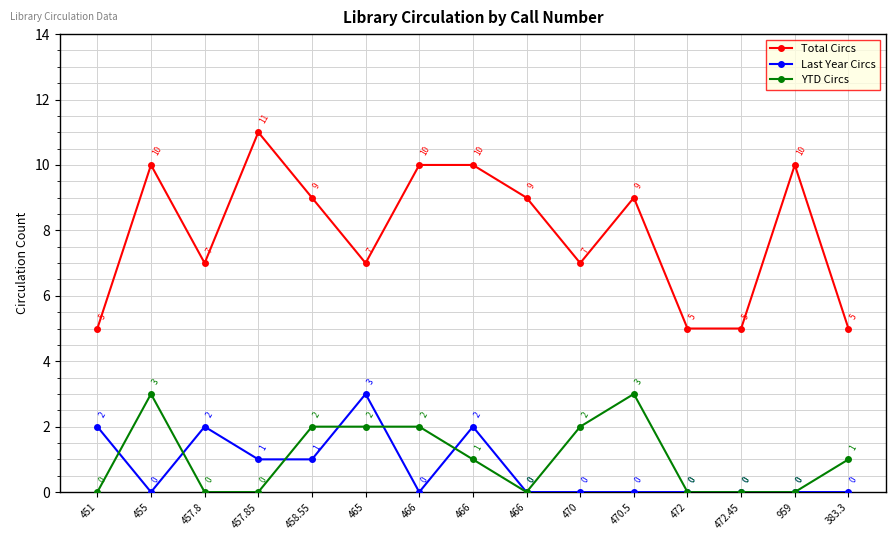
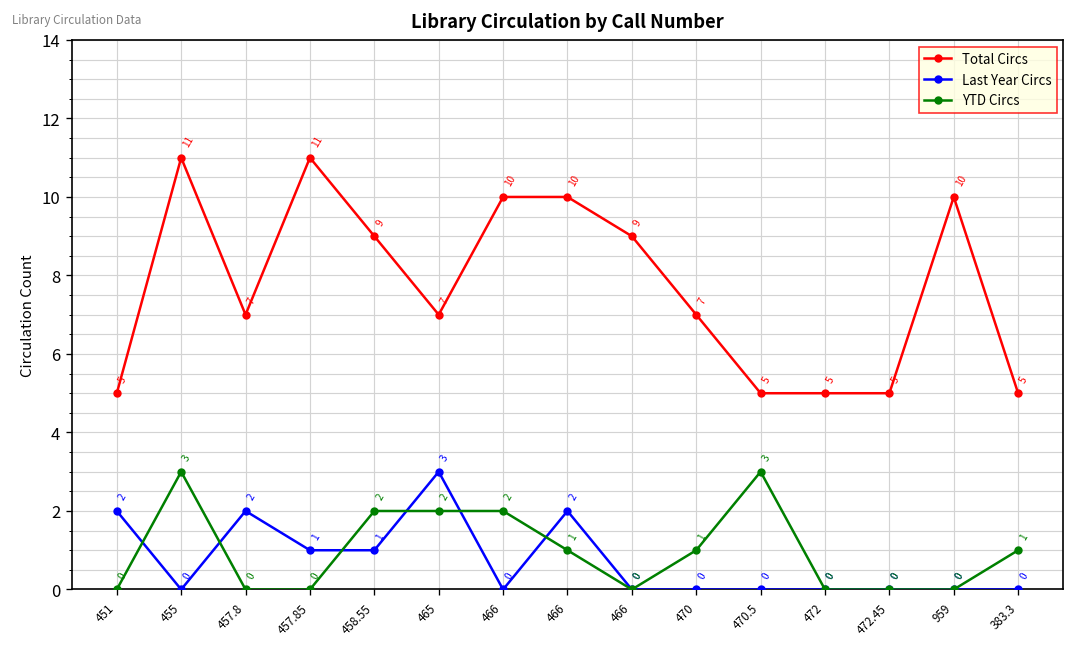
Total Circs, 455: 10 -> 11
YTD Circs, 470: 2 -> 1
Total Circs, 470.5: 9 -> 5
